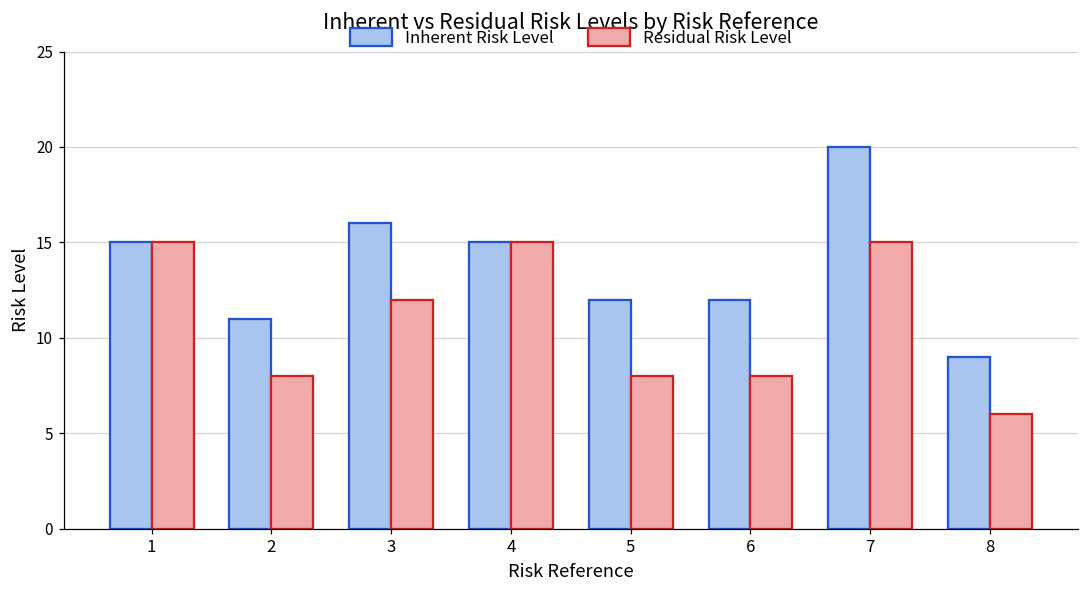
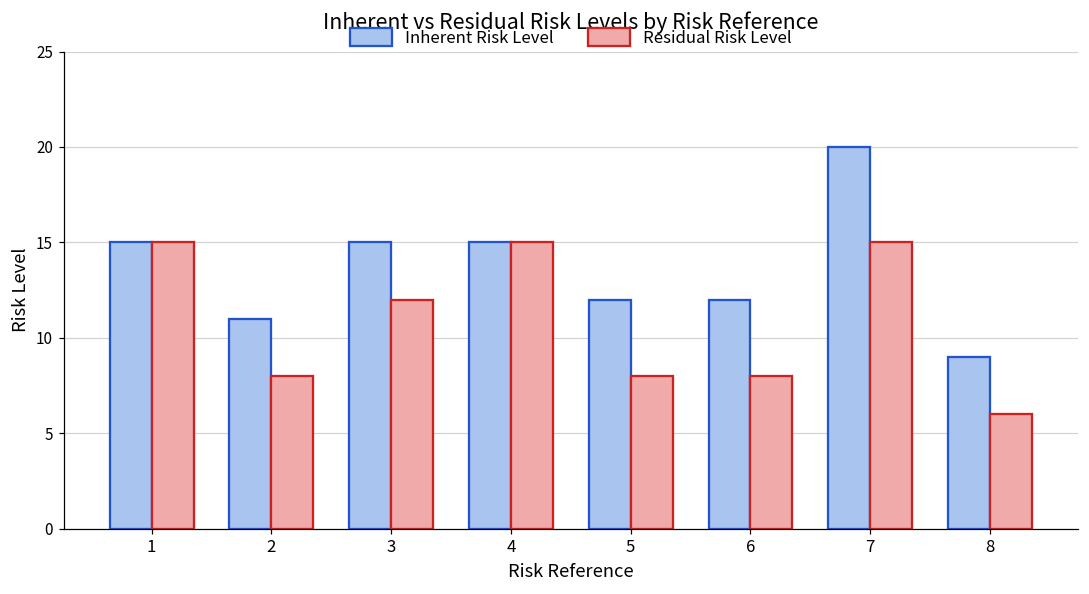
Inherent Risk Level, 3: 16 -> 15
